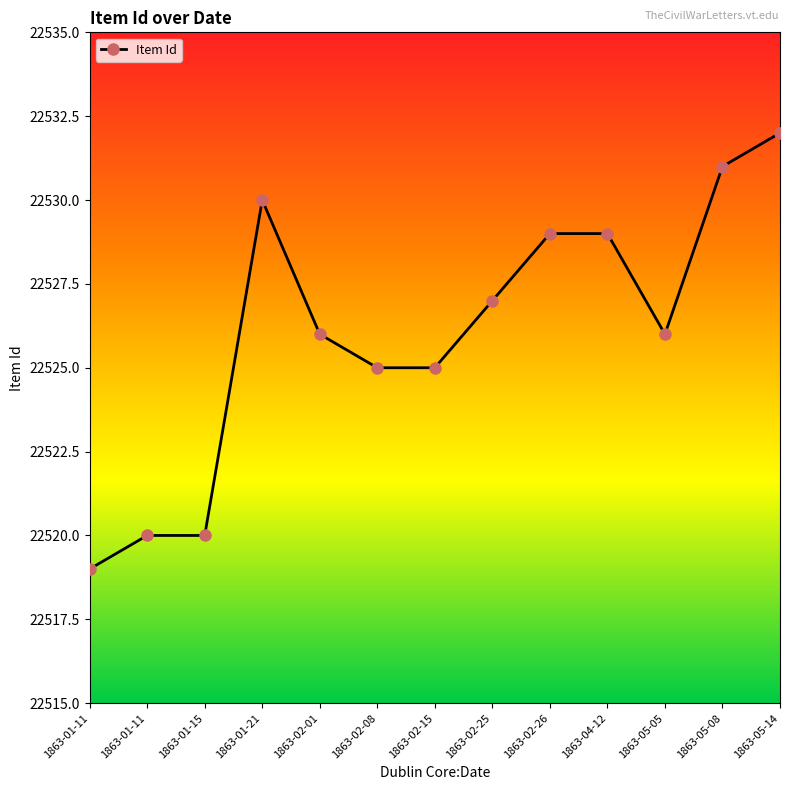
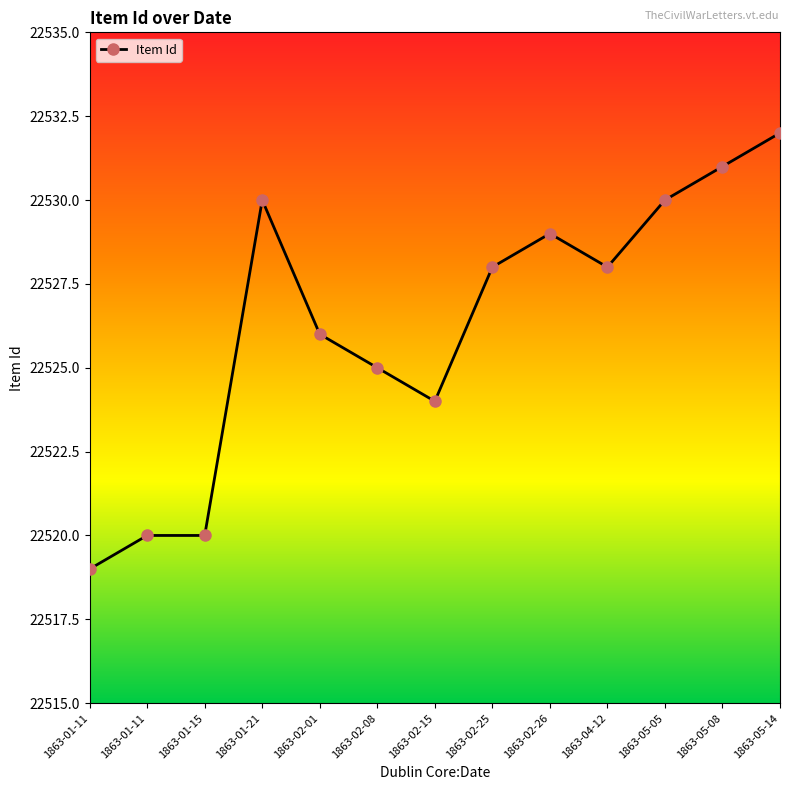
1863-02-15: 22525 -> 22524
1863-02-25: 22527 -> 22528
1863-04-12: 22529 -> 22528
1863-05-05: 22526 -> 22530
